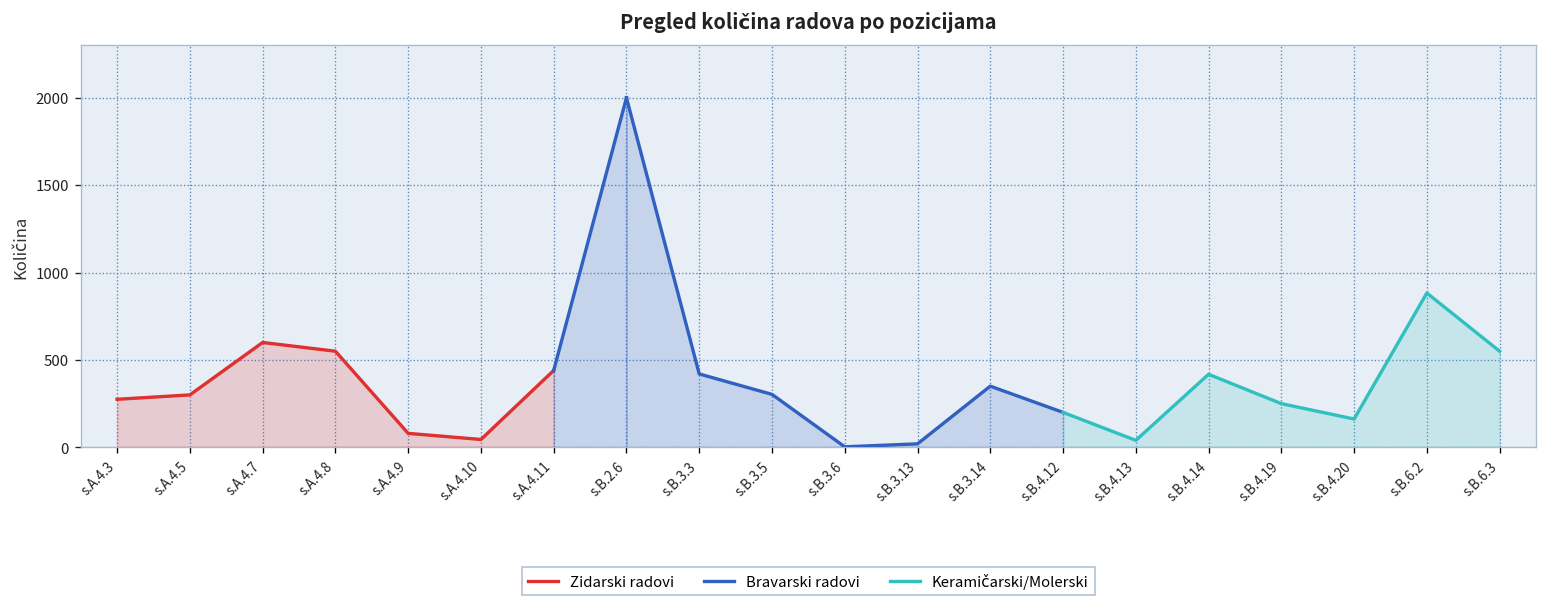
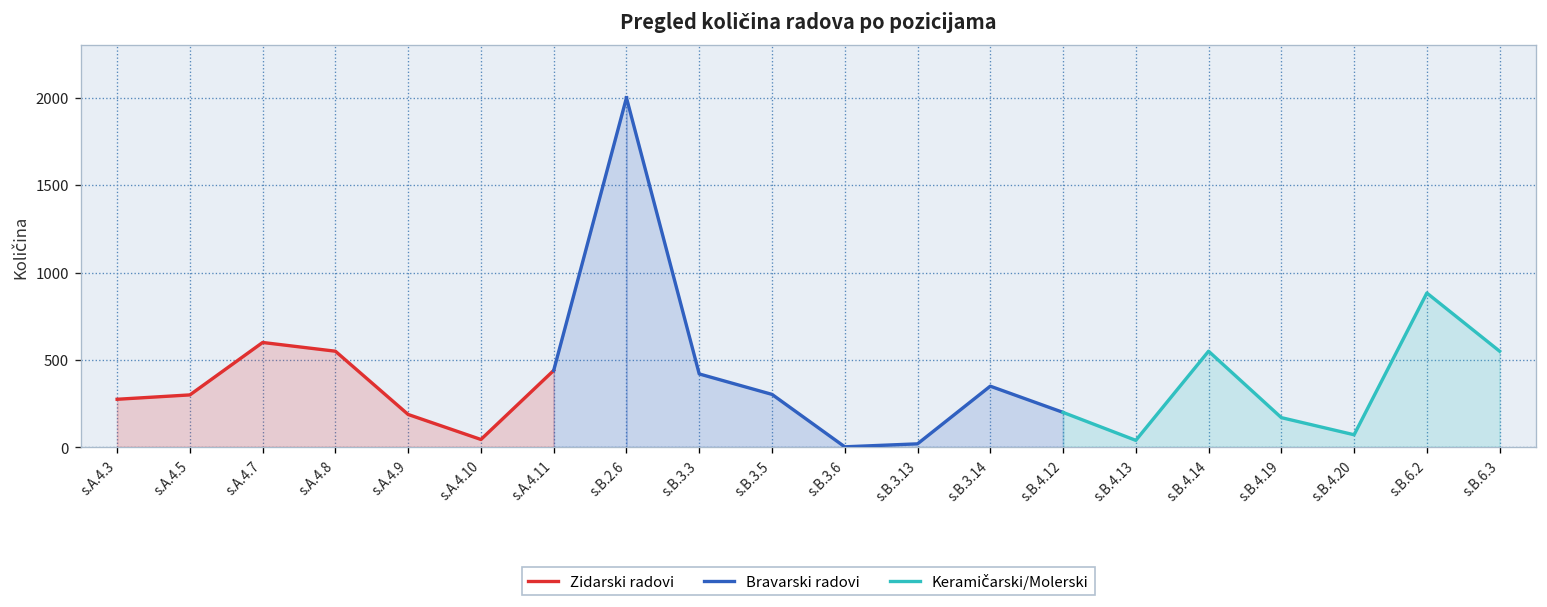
Zidarski radovi, s.A.4.9: 80 -> 190
Keramičarski/Molerski, s.B.4.14: 420 -> 550
Keramičarski/Molerski, s.B.4.19: 250 -> 170
Keramičarski/Molerski, s.B.4.20: 160 -> 70
